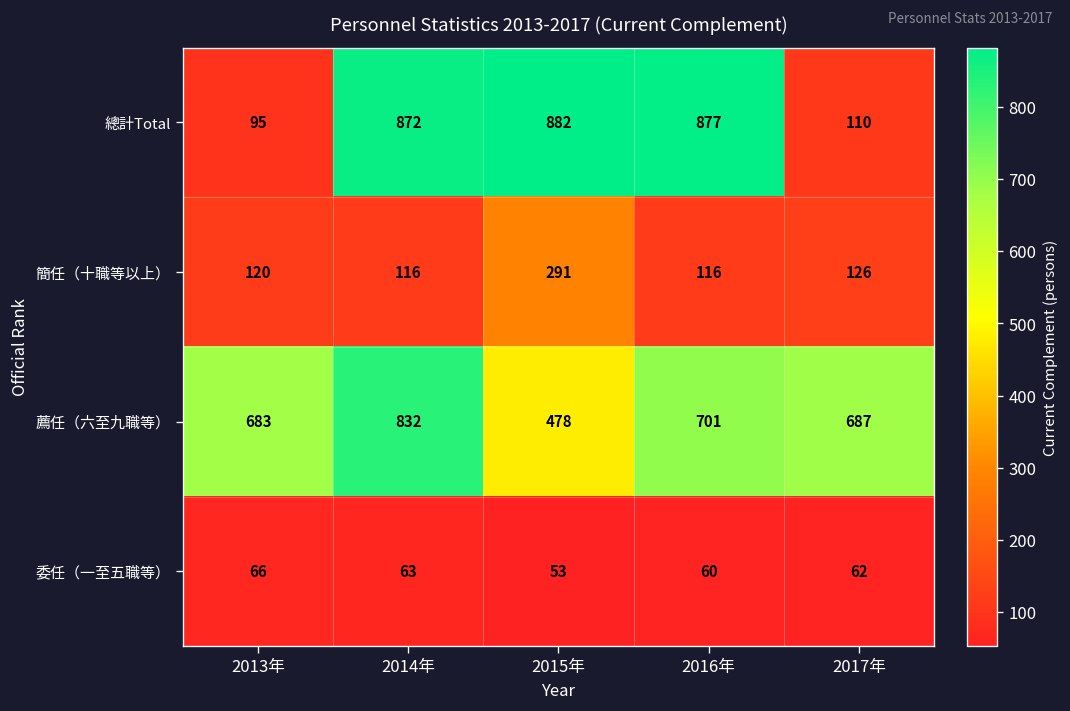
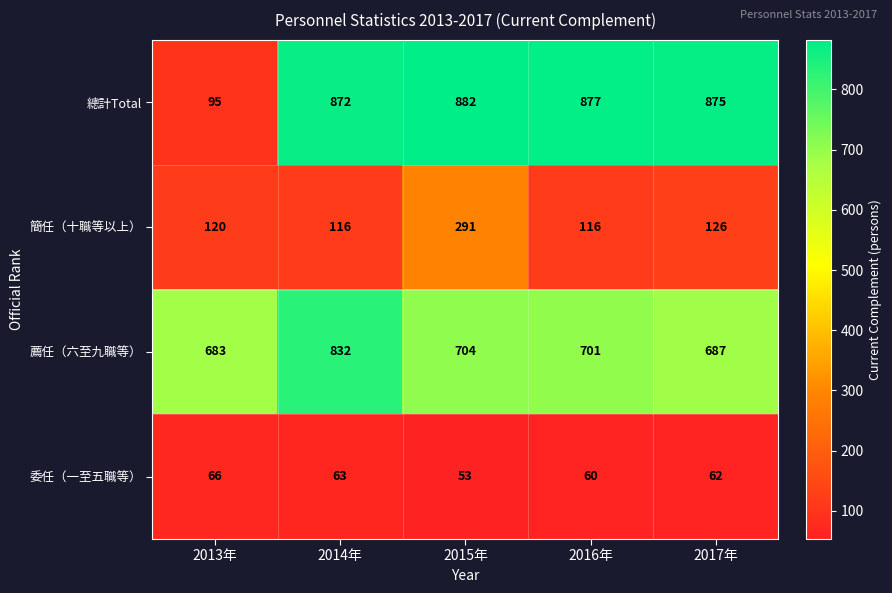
總計Total, 2017年: 110 -> 875
薦任（六至九職等）, 2015年: 478 -> 704
